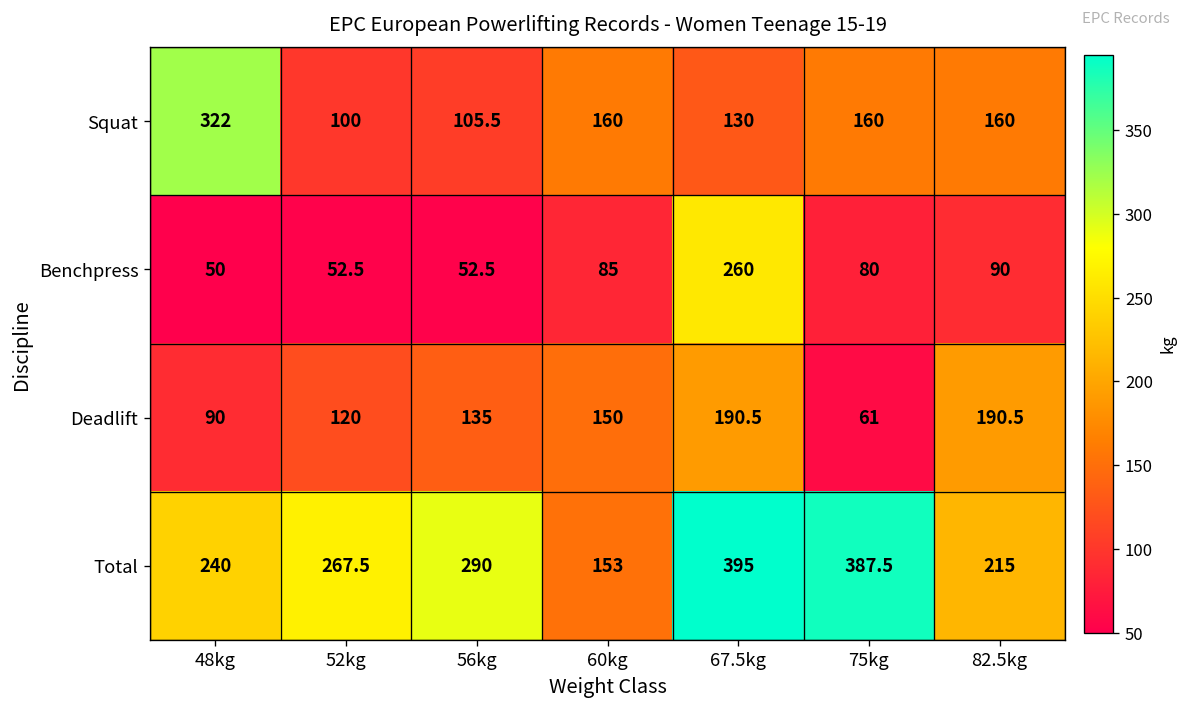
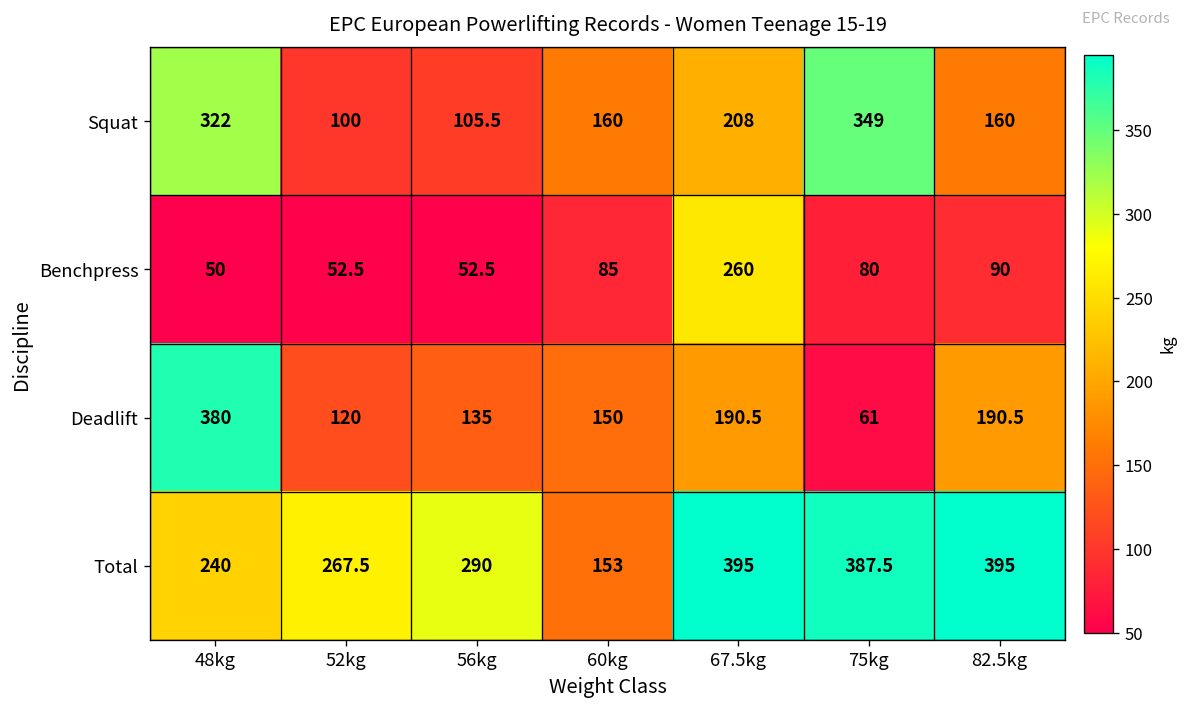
Squat, 67.5kg: 130 -> 208
Squat, 75kg: 160 -> 349
Deadlift, 48kg: 90 -> 380
Total, 82.5kg: 215 -> 395
